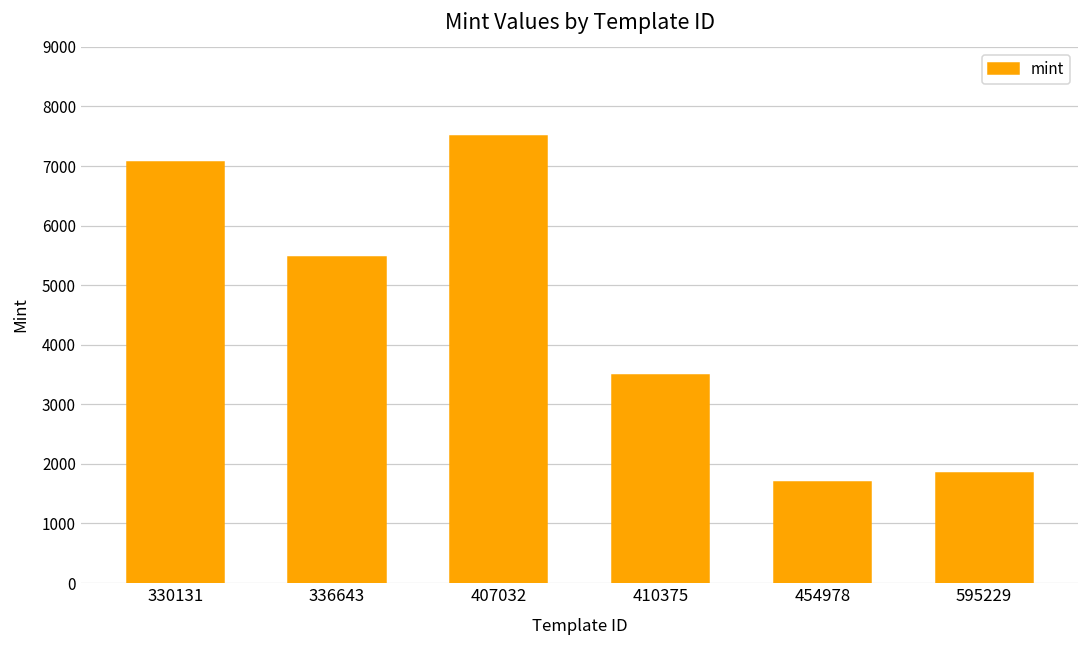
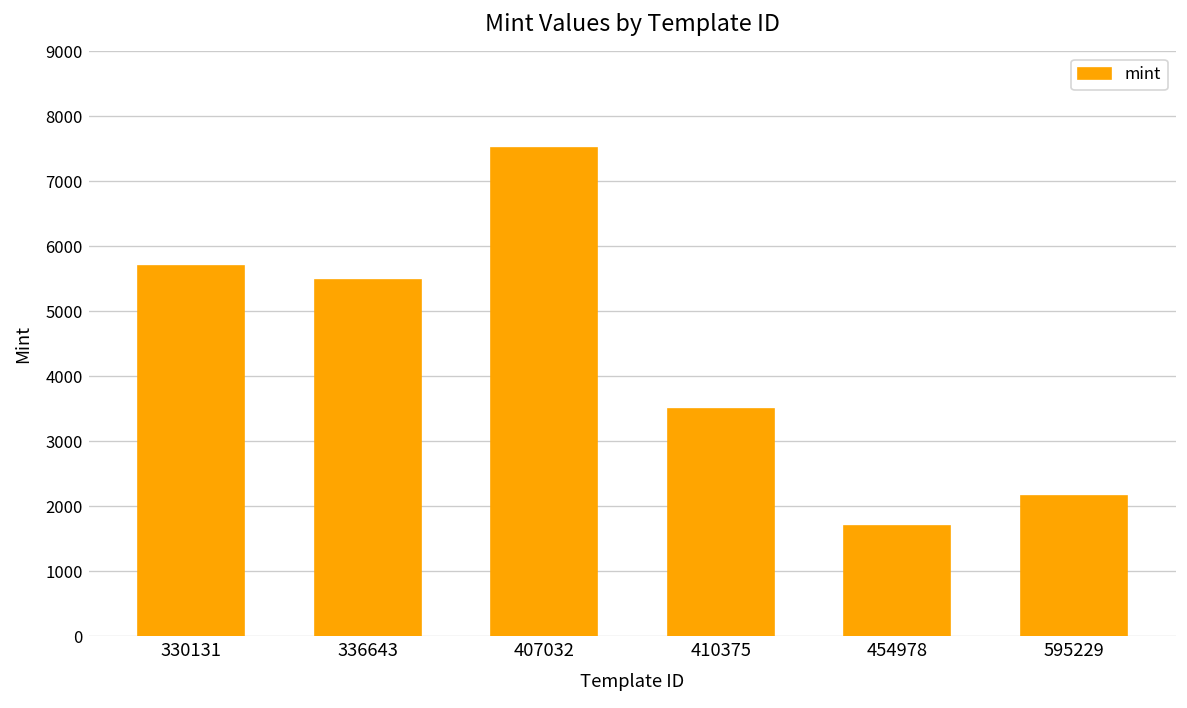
330131: 7100 -> 5700
595229: 1900 -> 2200
